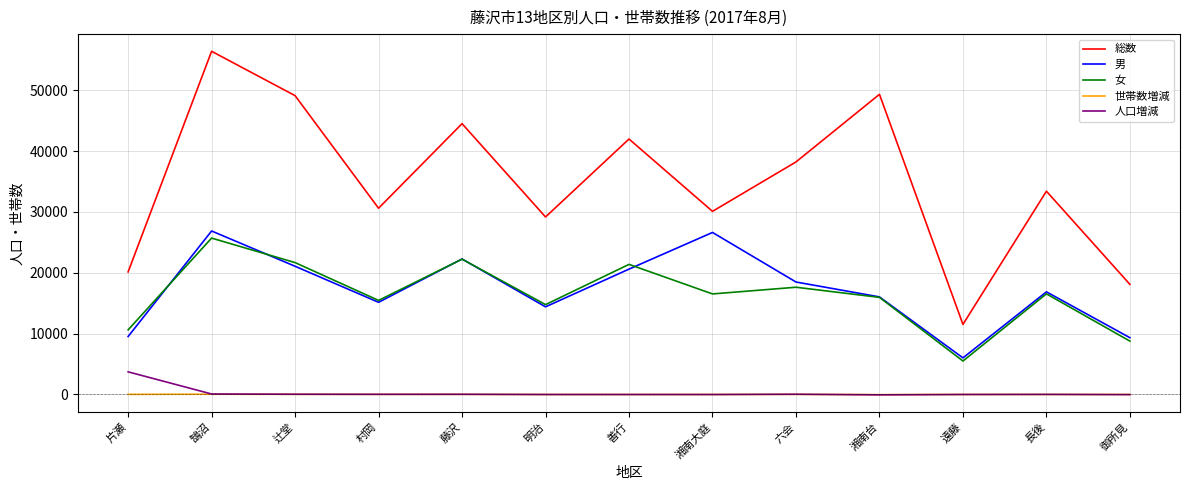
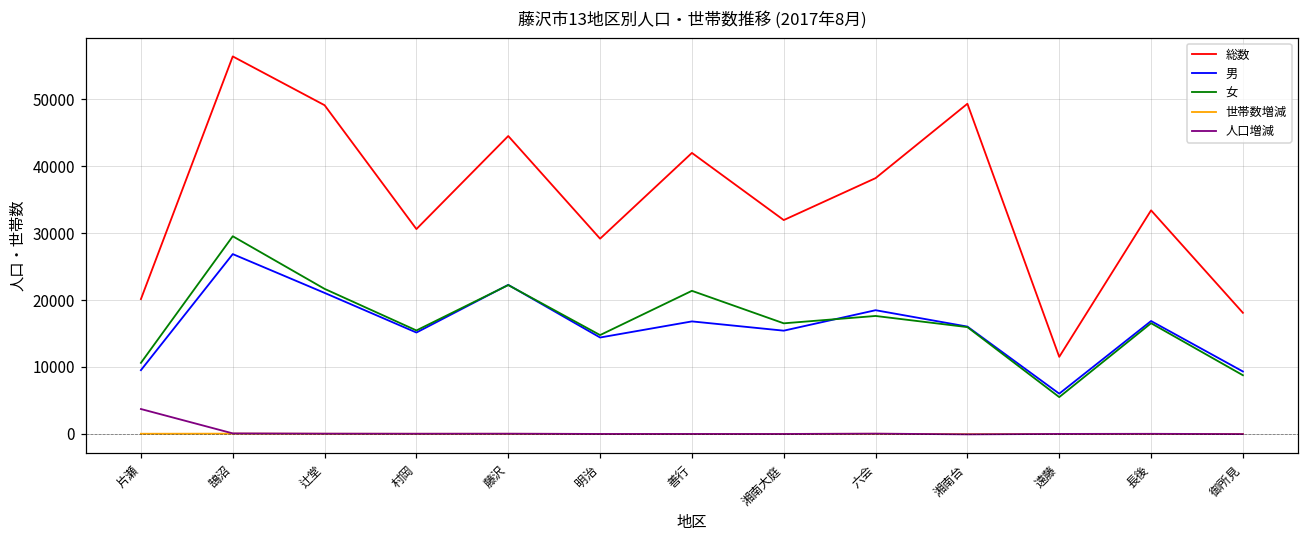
女, 鵠沼: 26000 -> 30000
男, 善行: 21000 -> 17000
総数, 湘南大庭: 30000 -> 32000
男, 湘南大庭: 27000 -> 15000
